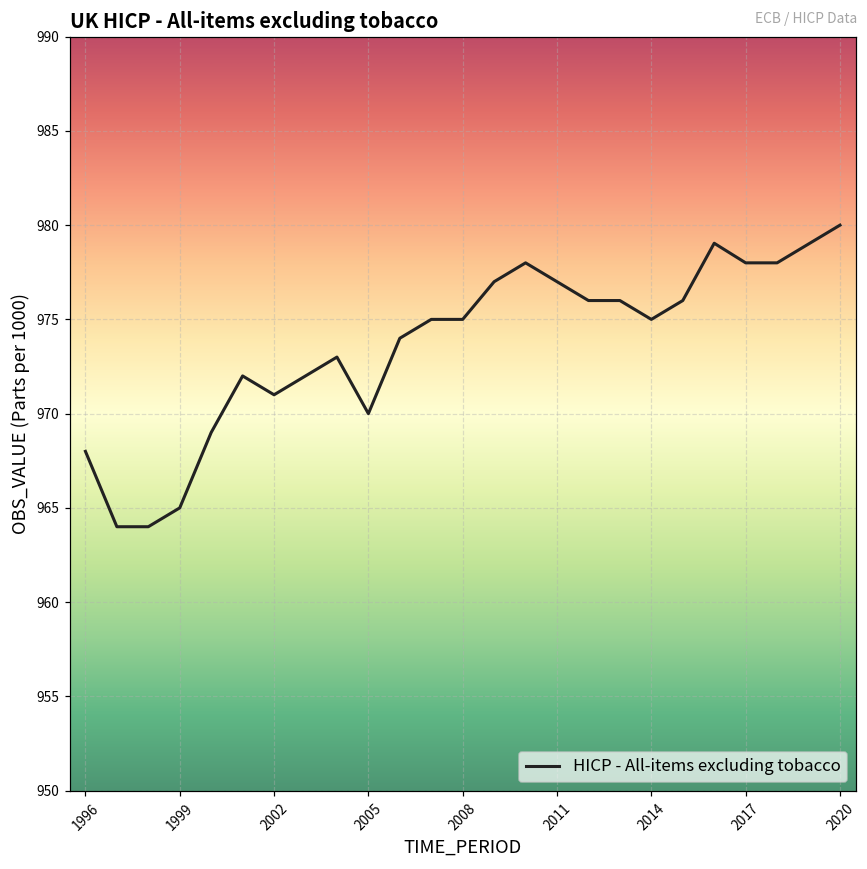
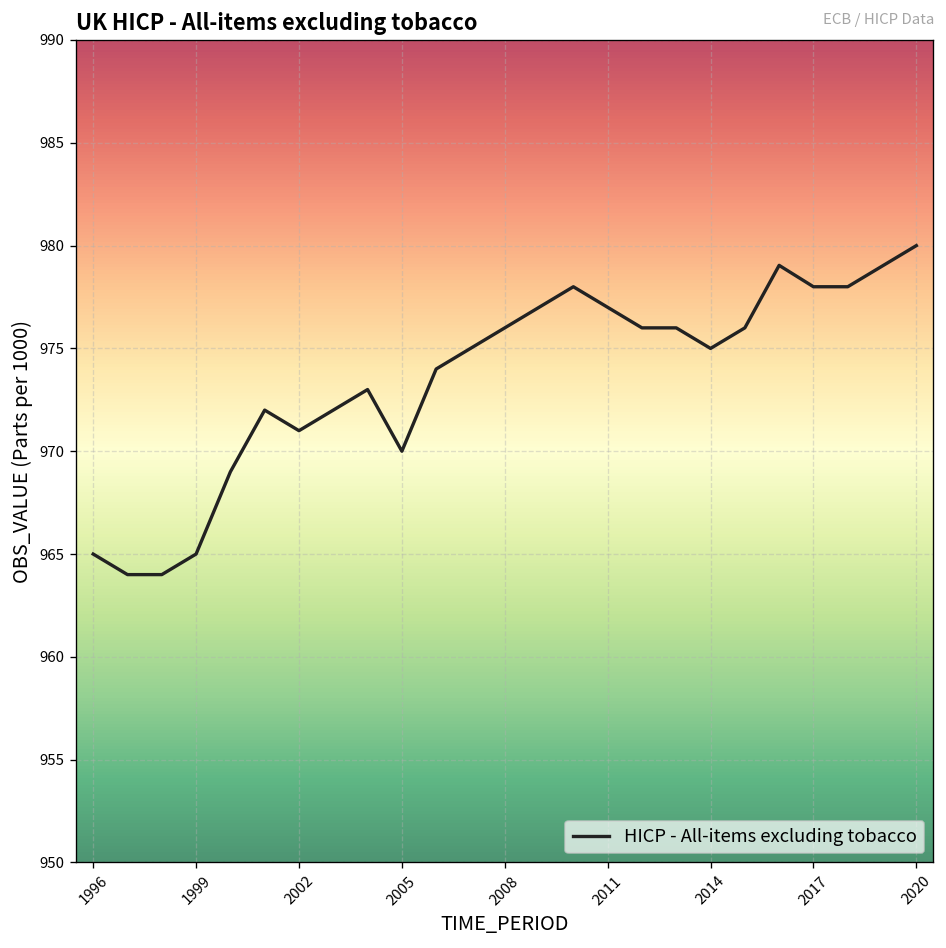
1996: 968 -> 965
2008: 975 -> 976
